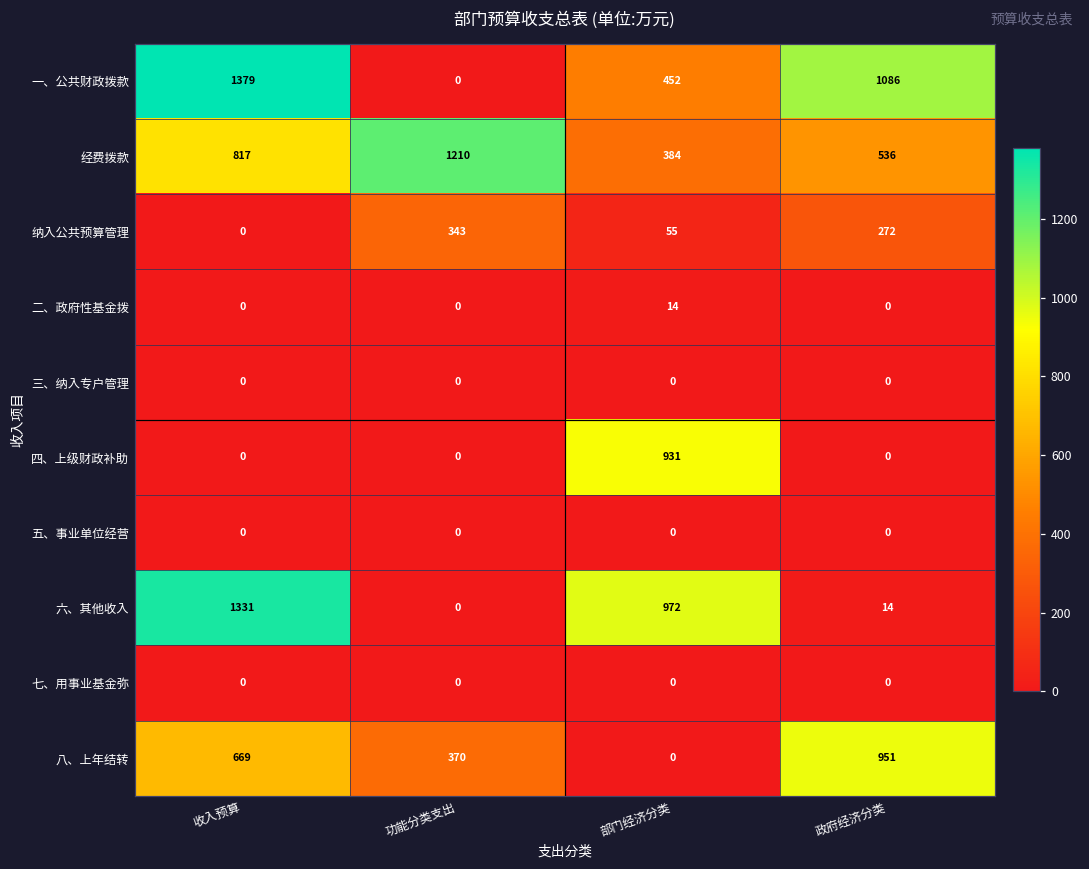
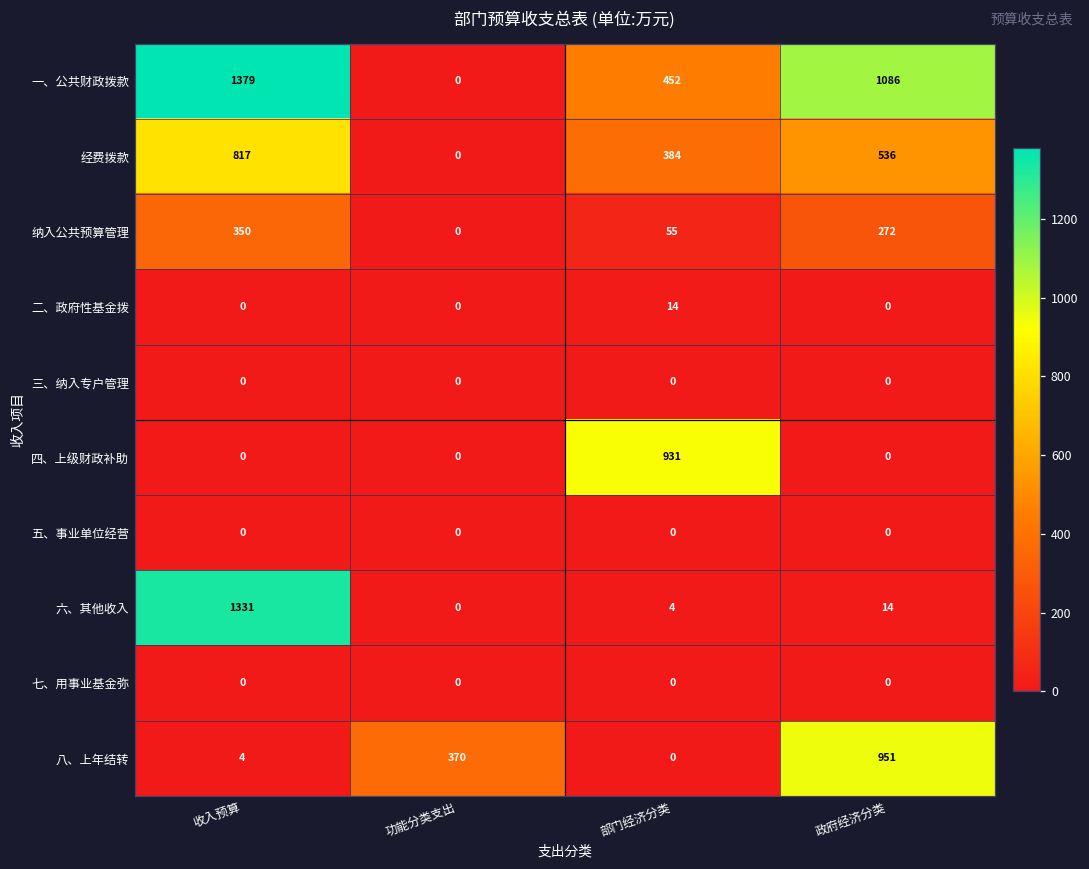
经费拨款, 功能分类支出: 1210 -> 0
纳入公共预算管理, 收入预算: 0 -> 350
纳入公共预算管理, 功能分类支出: 343 -> 0
六、其他收入, 部门经济分类: 972 -> 4
八、上年结转, 收入预算: 669 -> 4
